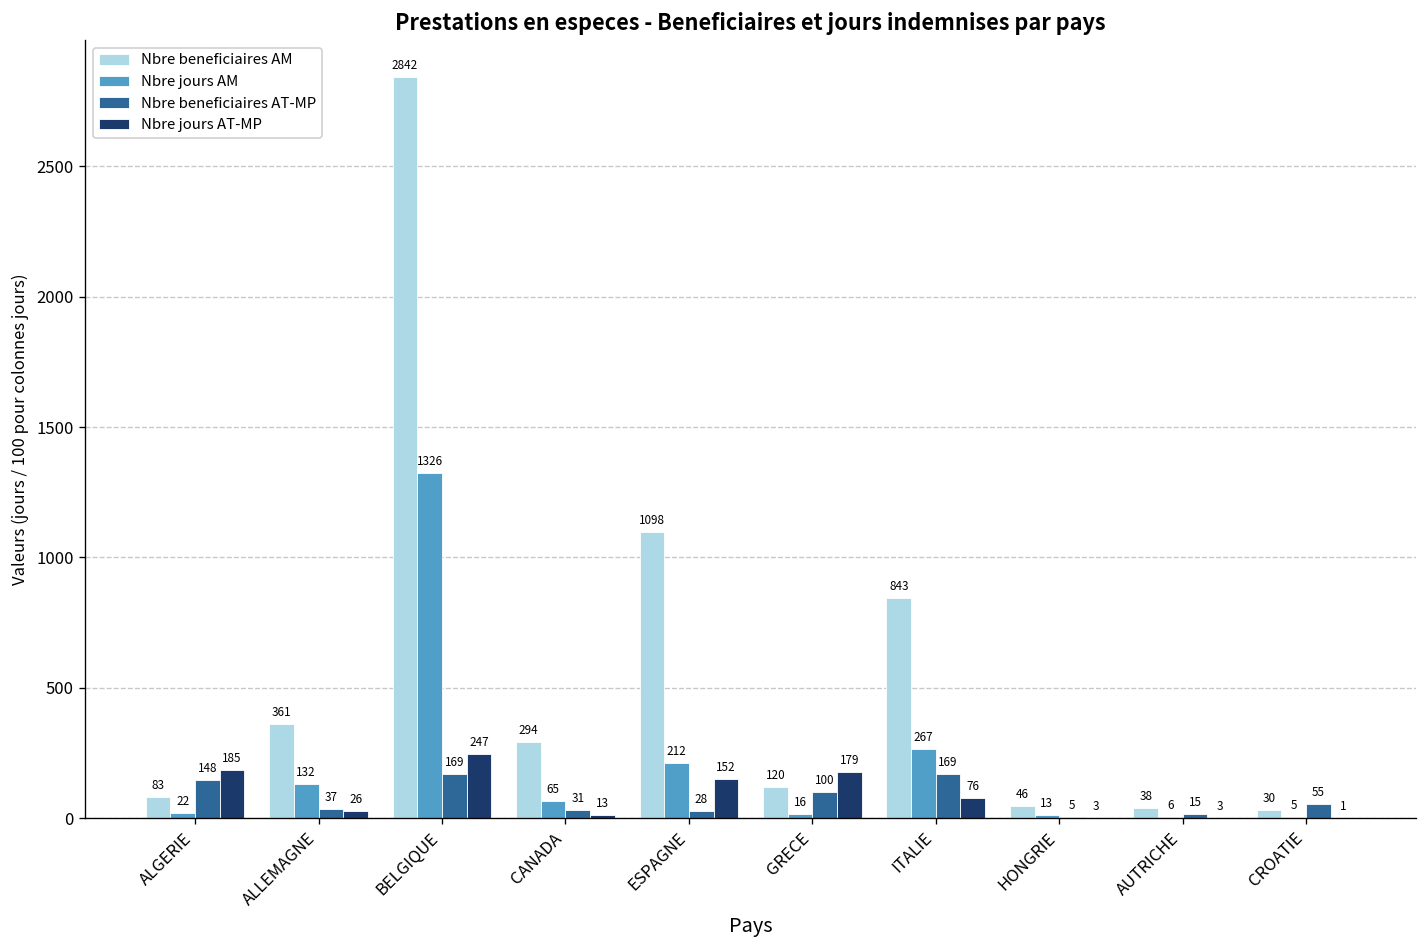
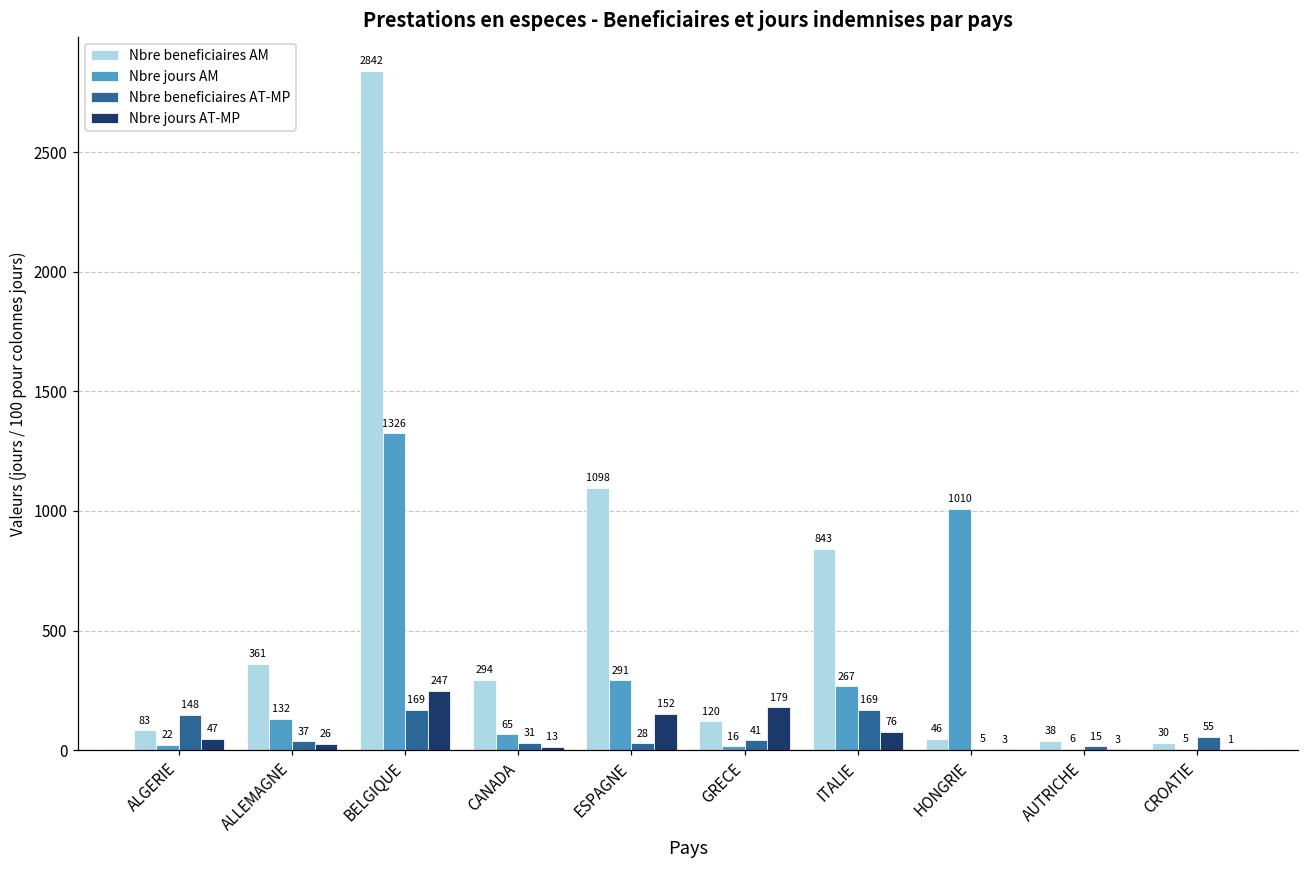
Nbre jours AT-MP, ALGERIE: 185 -> 47
Nbre jours AM, ESPAGNE: 212 -> 291
Nbre beneficiaires AT-MP, GRECE: 100 -> 41
Nbre jours AM, HONGRIE: 13 -> 1010
